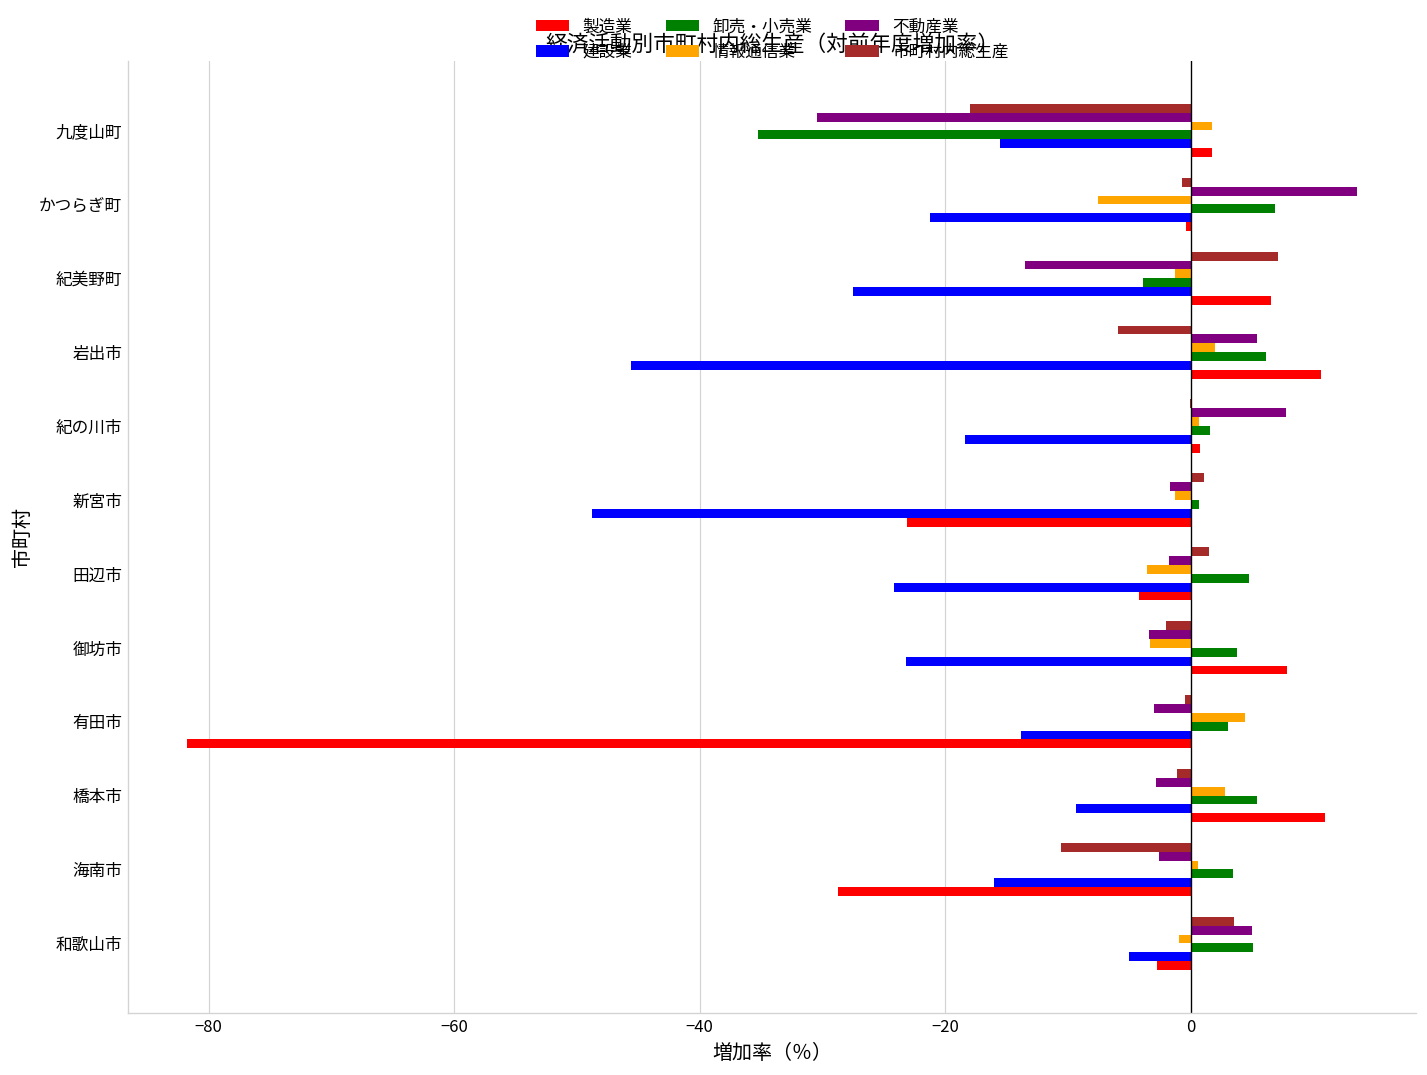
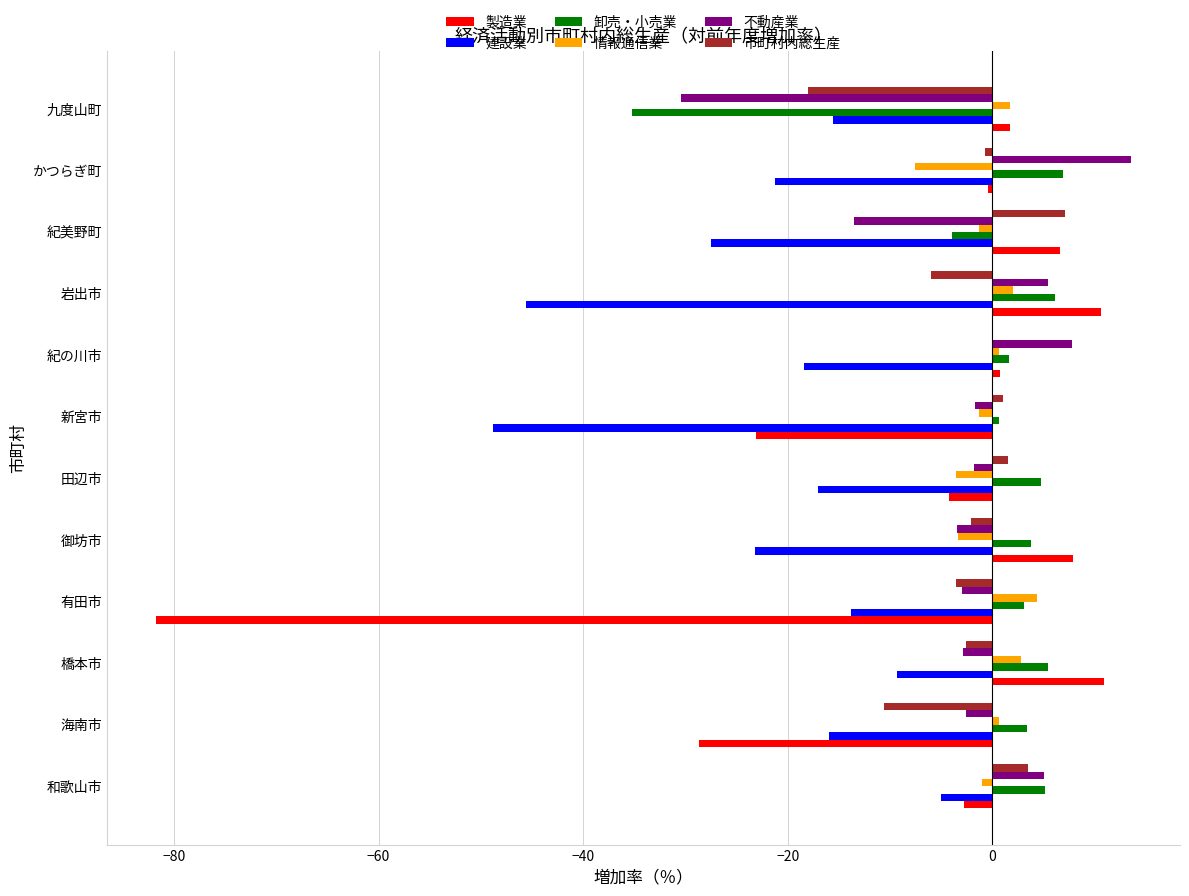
建設業, 田辺市: -24.2 -> -17.0
市町村内総生産, 有田市: -0.5 -> -3.5
市町村内総生産, 橋本市: -1.1 -> -2.6
